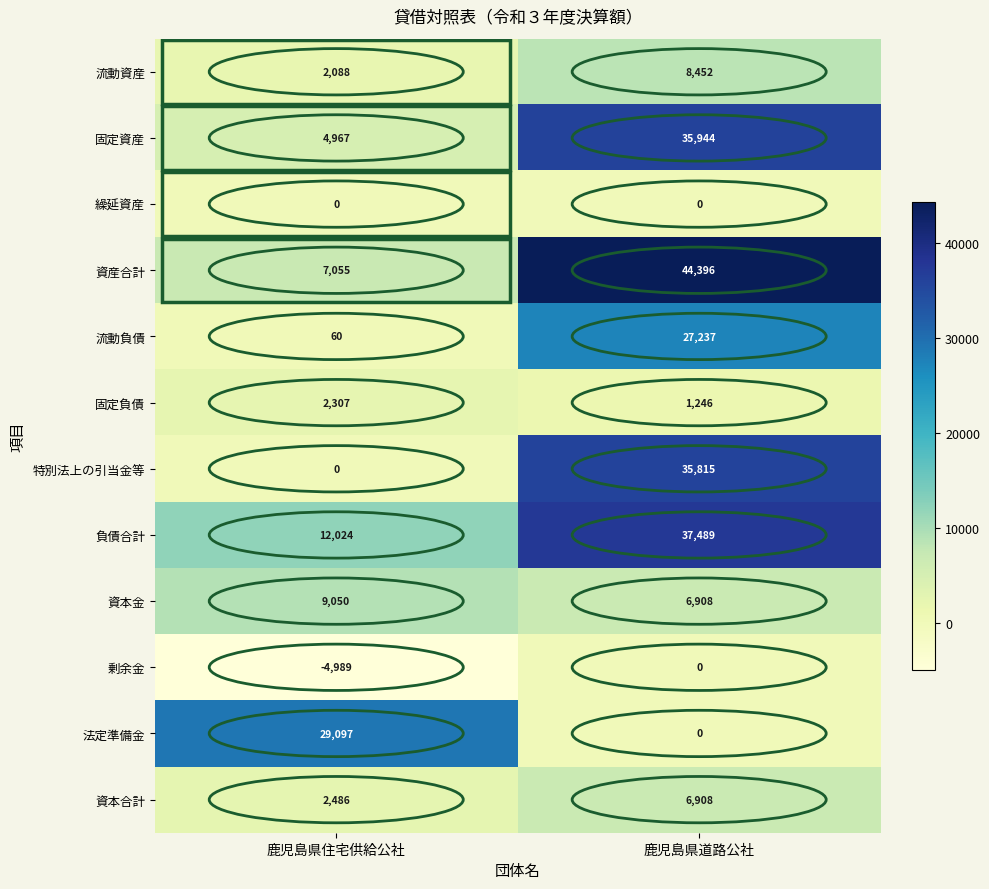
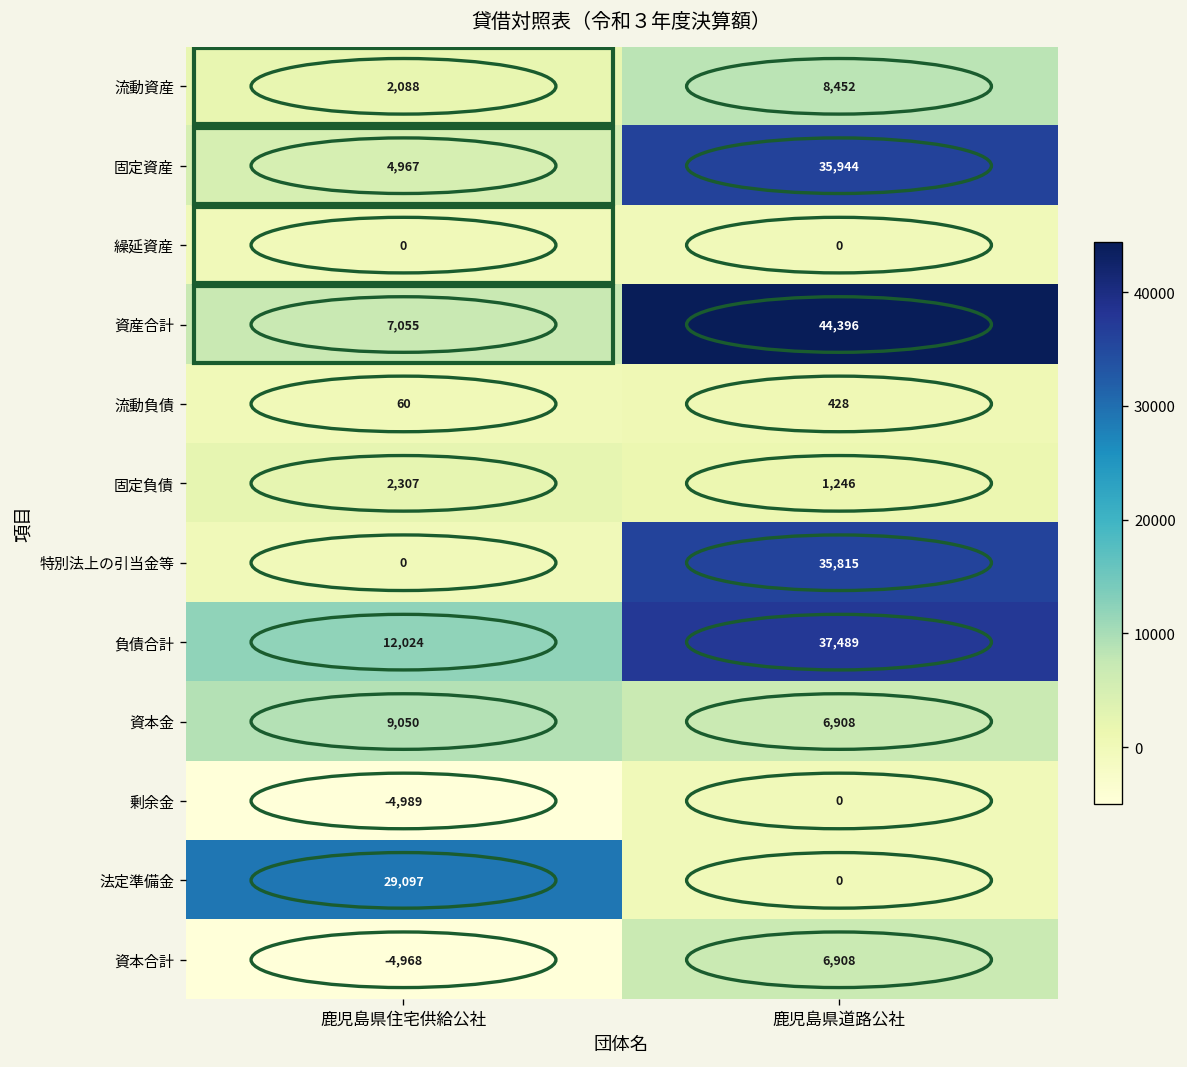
流動負債, 鹿児島県道路公社: 27,237 -> 428
資本合計, 鹿児島県住宅供給公社: 2,486 -> -4,968
